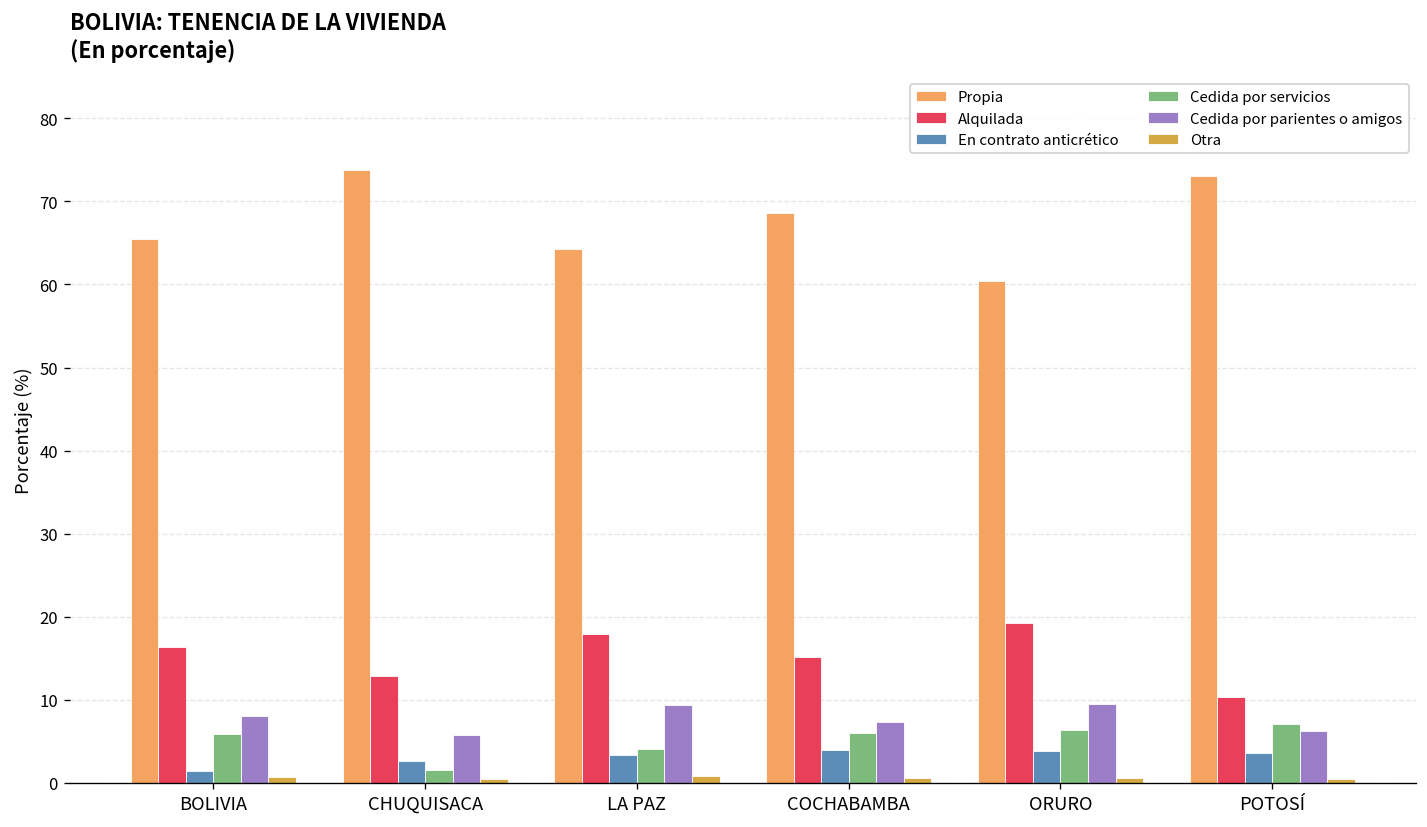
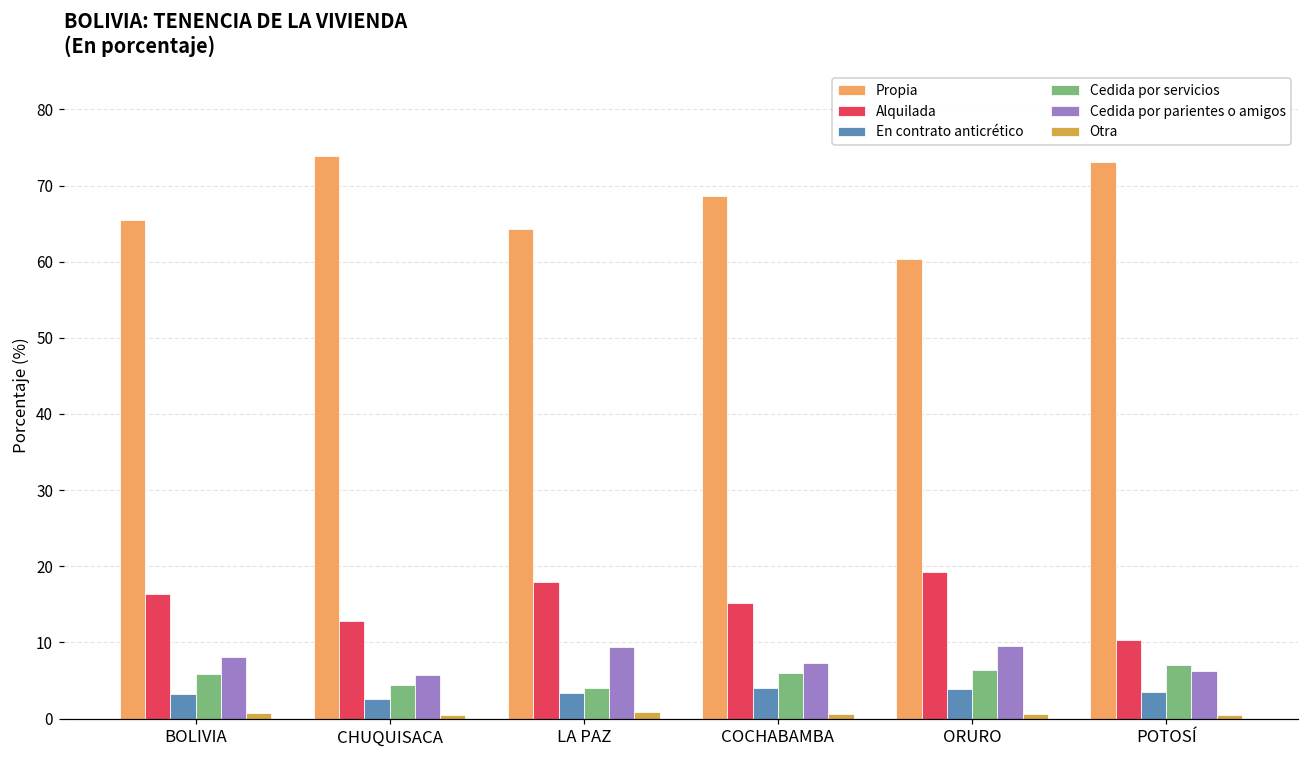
En contrato anticrético, BOLIVIA: 1 -> 3
Cedida por servicios, CHUQUISACA: 2 -> 4
